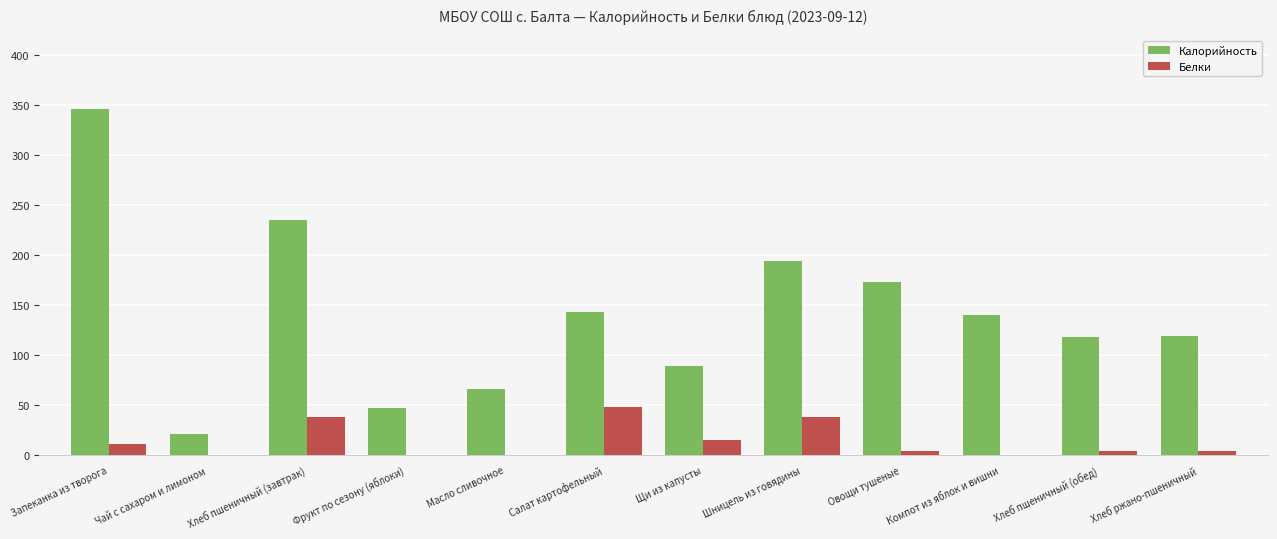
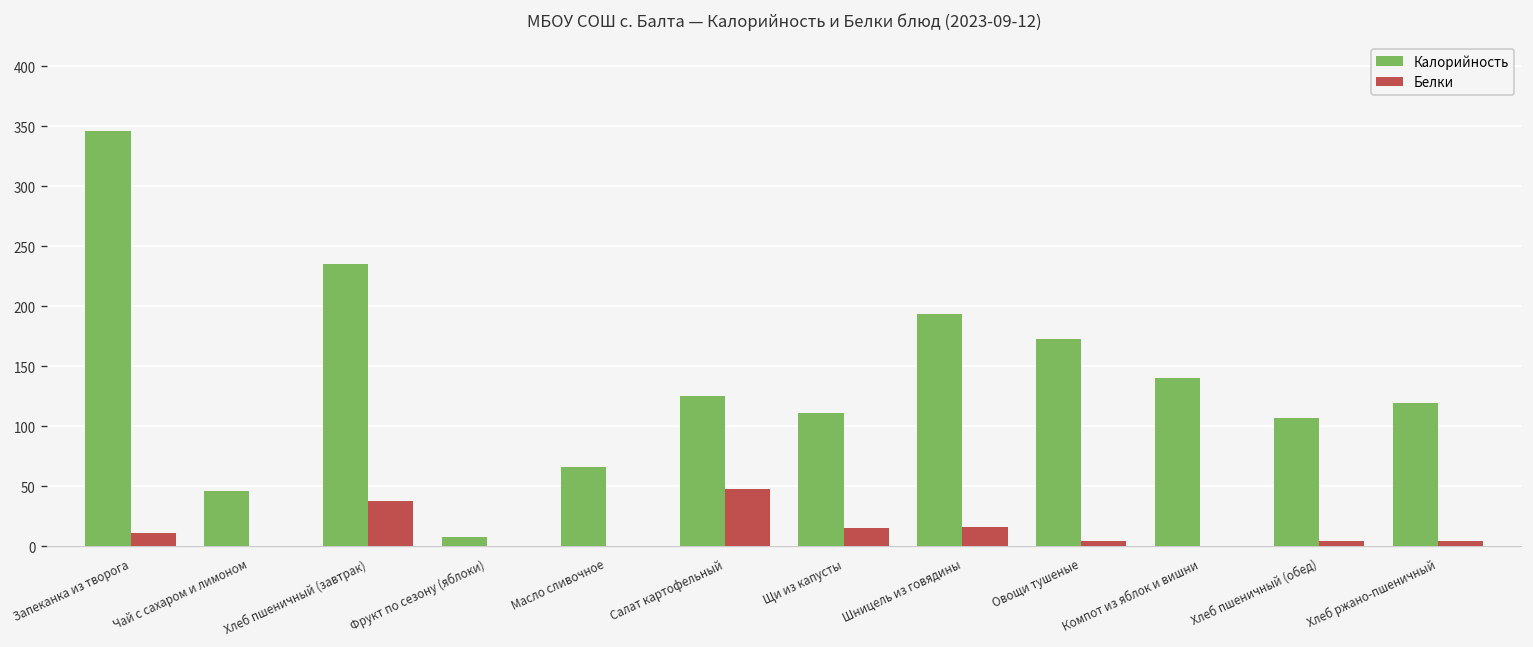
Калорийность, Чай с сахаром и лимоном: 20 -> 50
Калорийность, Фрукт по сезону (яблоки): 50 -> 10
Калорийность, Салат картофельный: 140 -> 130
Калорийность, Щи из капусты: 90 -> 110
Белки, Шницель из говядины: 40 -> 20
Калорийность, Хлеб пшеничный (обед): 120 -> 110
